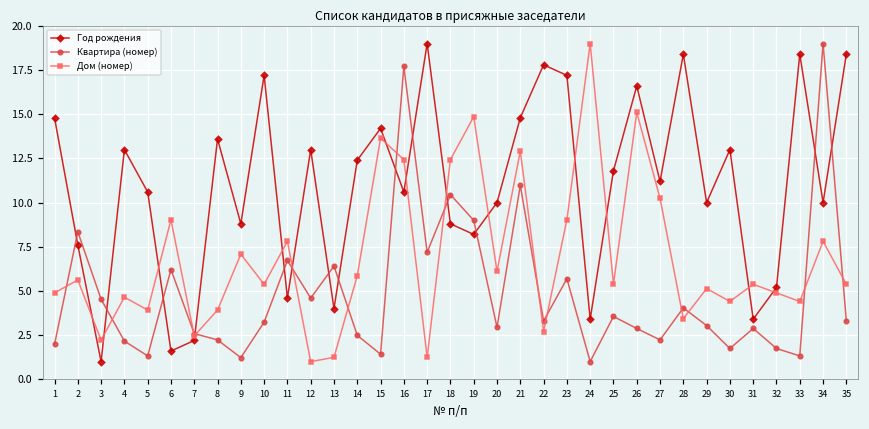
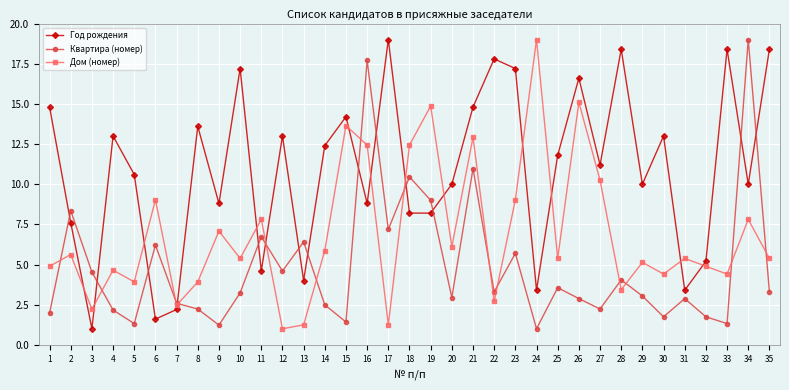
Год рождения, 16: 10.6 -> 8.8
Год рождения, 18: 8.8 -> 8.2
